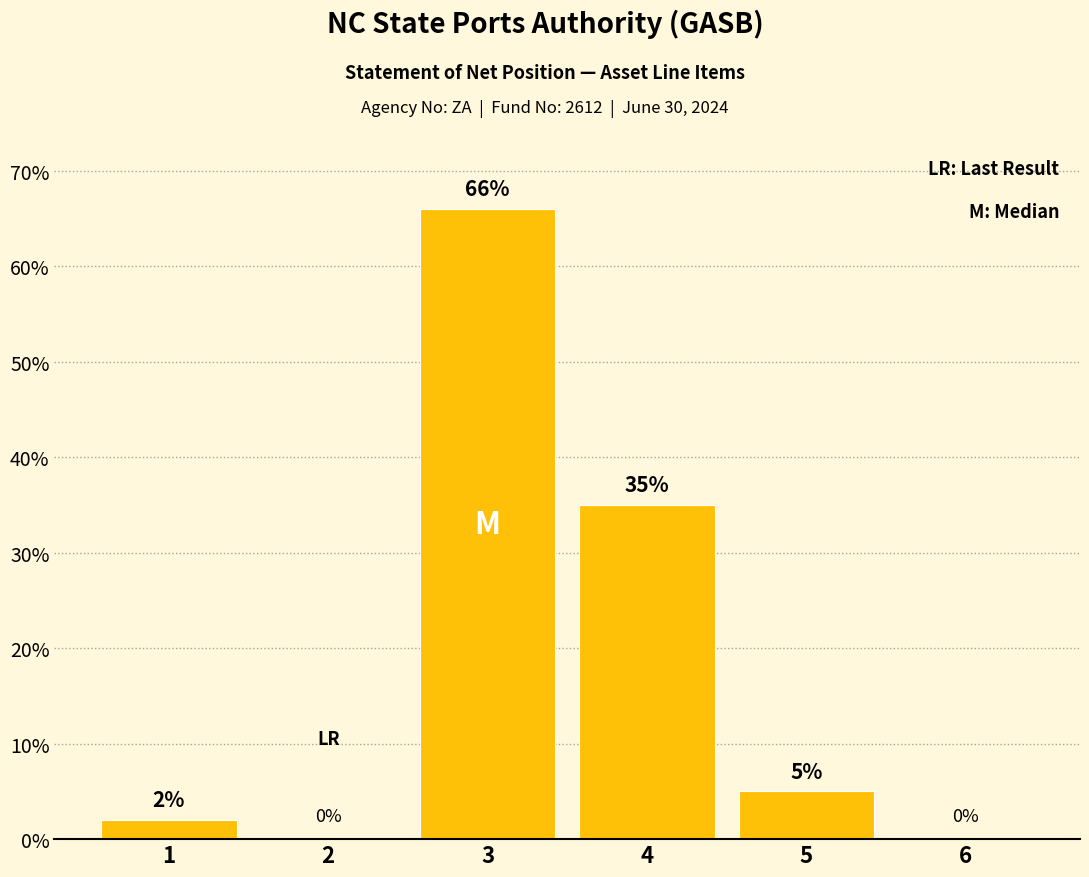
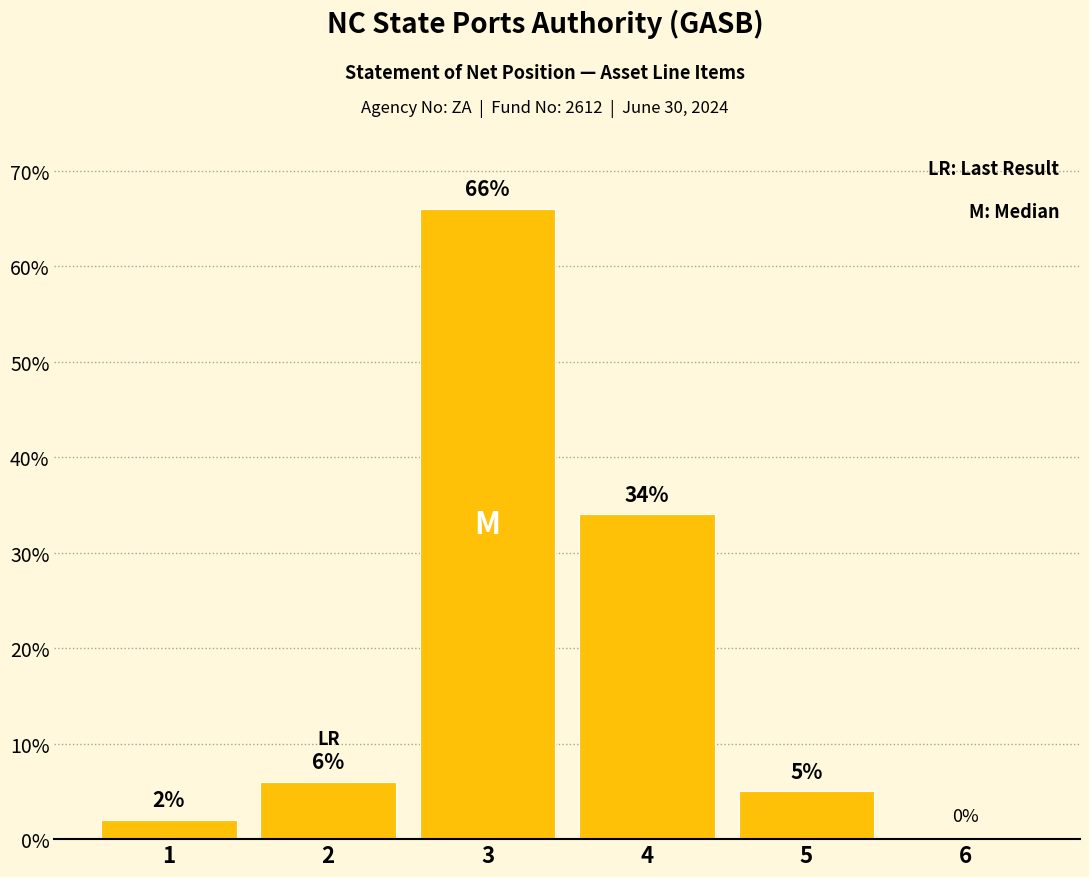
2: 0% -> 6%
4: 35% -> 34%
